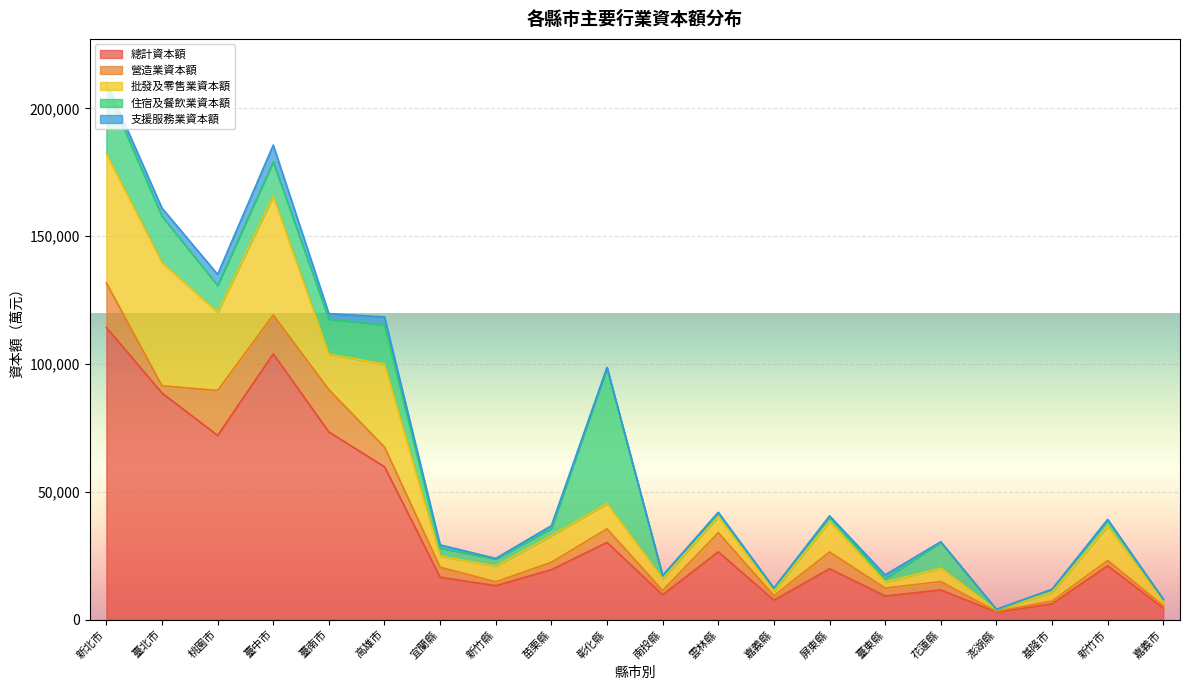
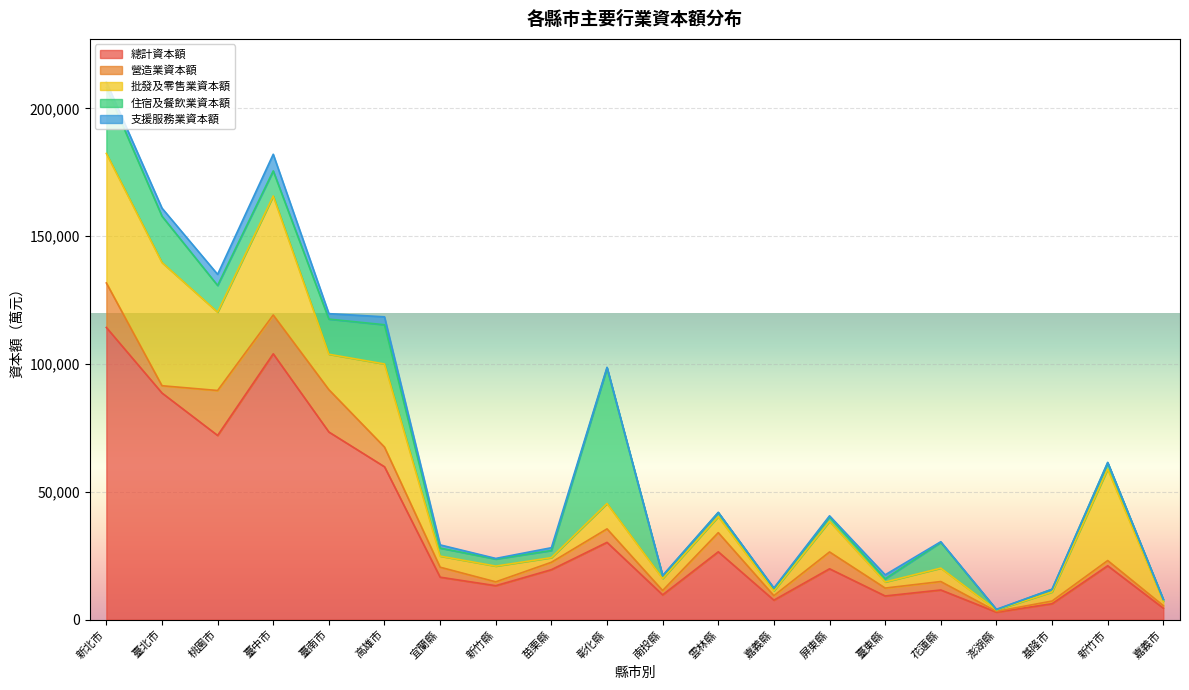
住宿及餐飲業資本額, 臺中市: 13,000 -> 10,000
批發及零售業資本額, 苗栗縣: 10,000 -> 2,000
批發及零售業資本額, 新竹市: 13,000 -> 36,000
